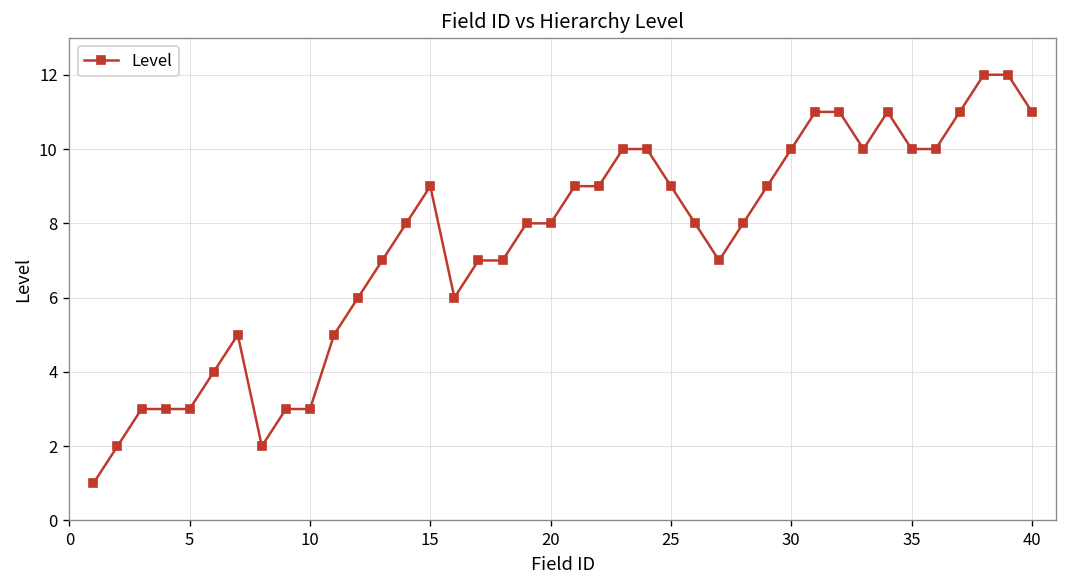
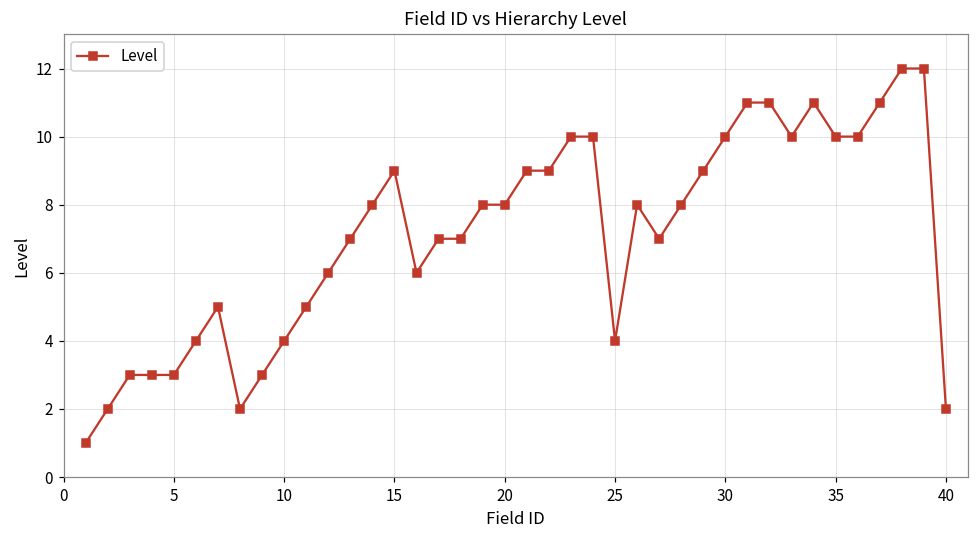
10: 3 -> 4
25: 9 -> 4
40: 11 -> 2
